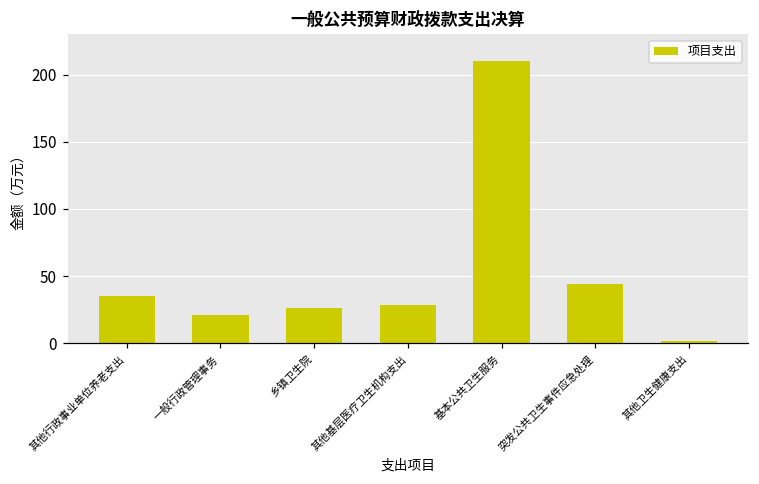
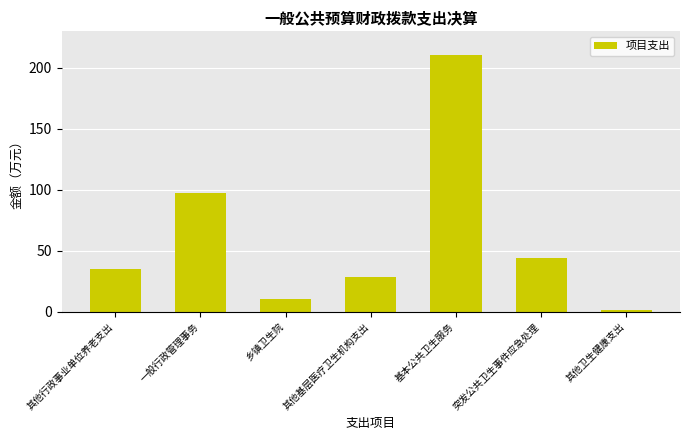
一般行政管理事务: 21 -> 98
乡镇卫生院: 26 -> 11
